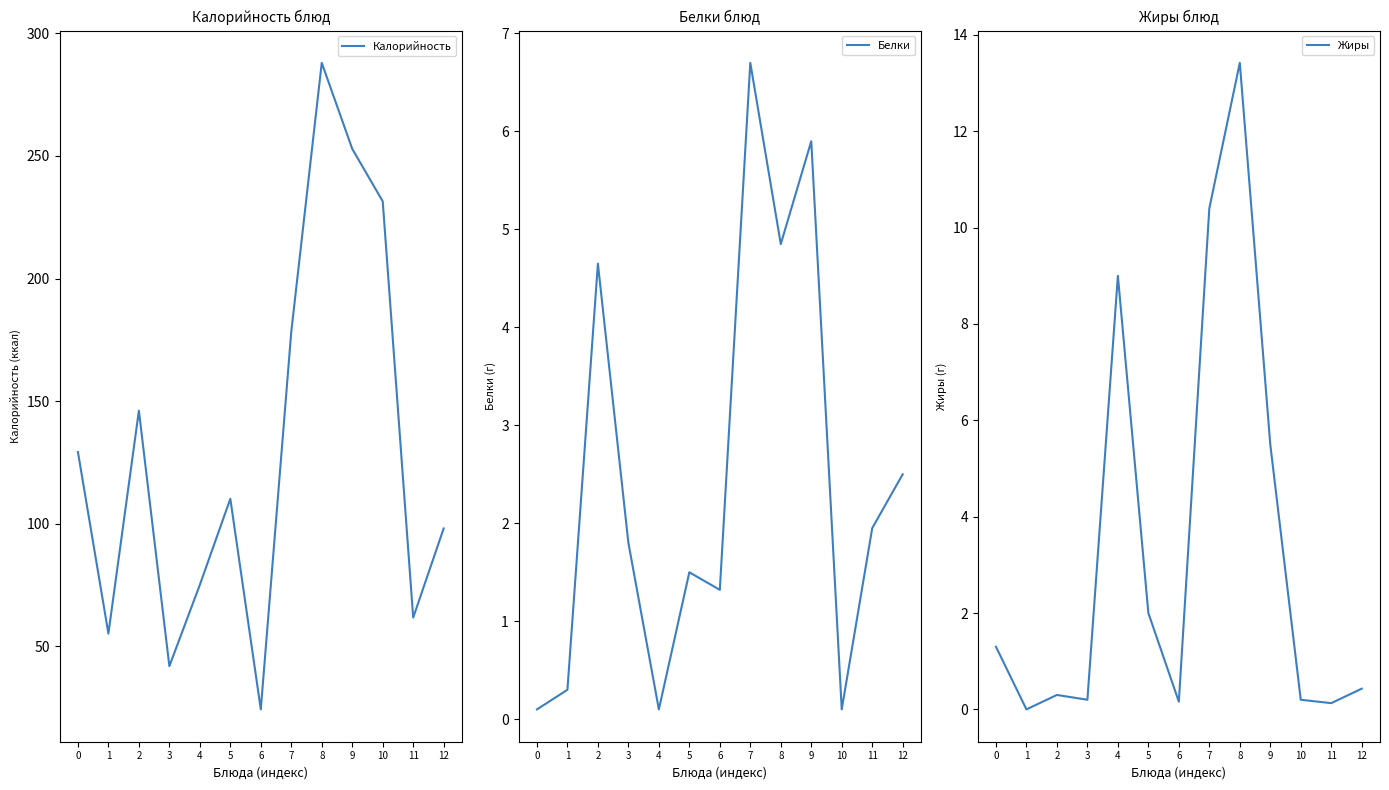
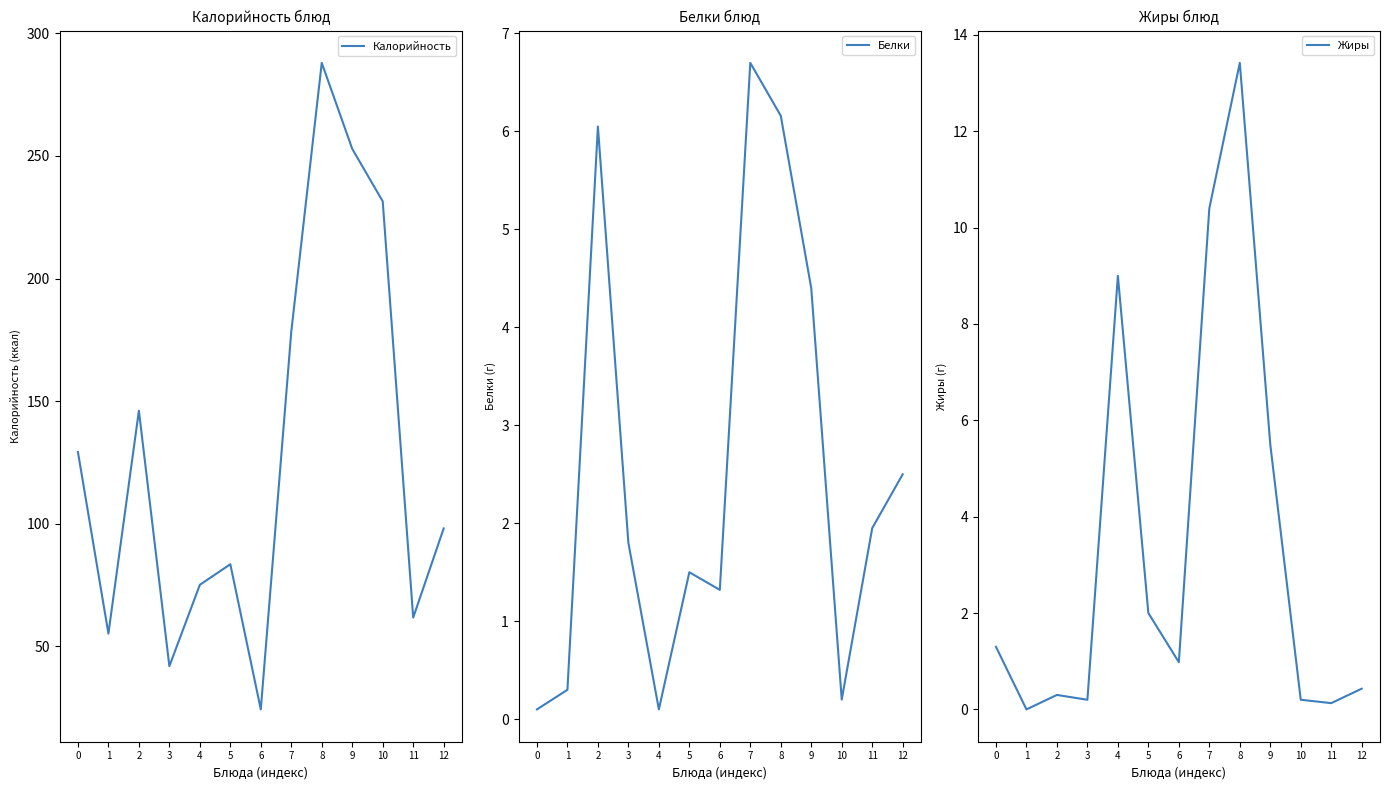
Калорийность блюд, 5: 110 -> 83
Белки блюд, 2: 4.7 -> 6.1
Белки блюд, 8: 4.9 -> 6.2
Белки блюд, 9: 5.9 -> 4.4
Белки блюд, 10: 0.1 -> 0.2
Жиры блюд, 6: 0.2 -> 1.0
